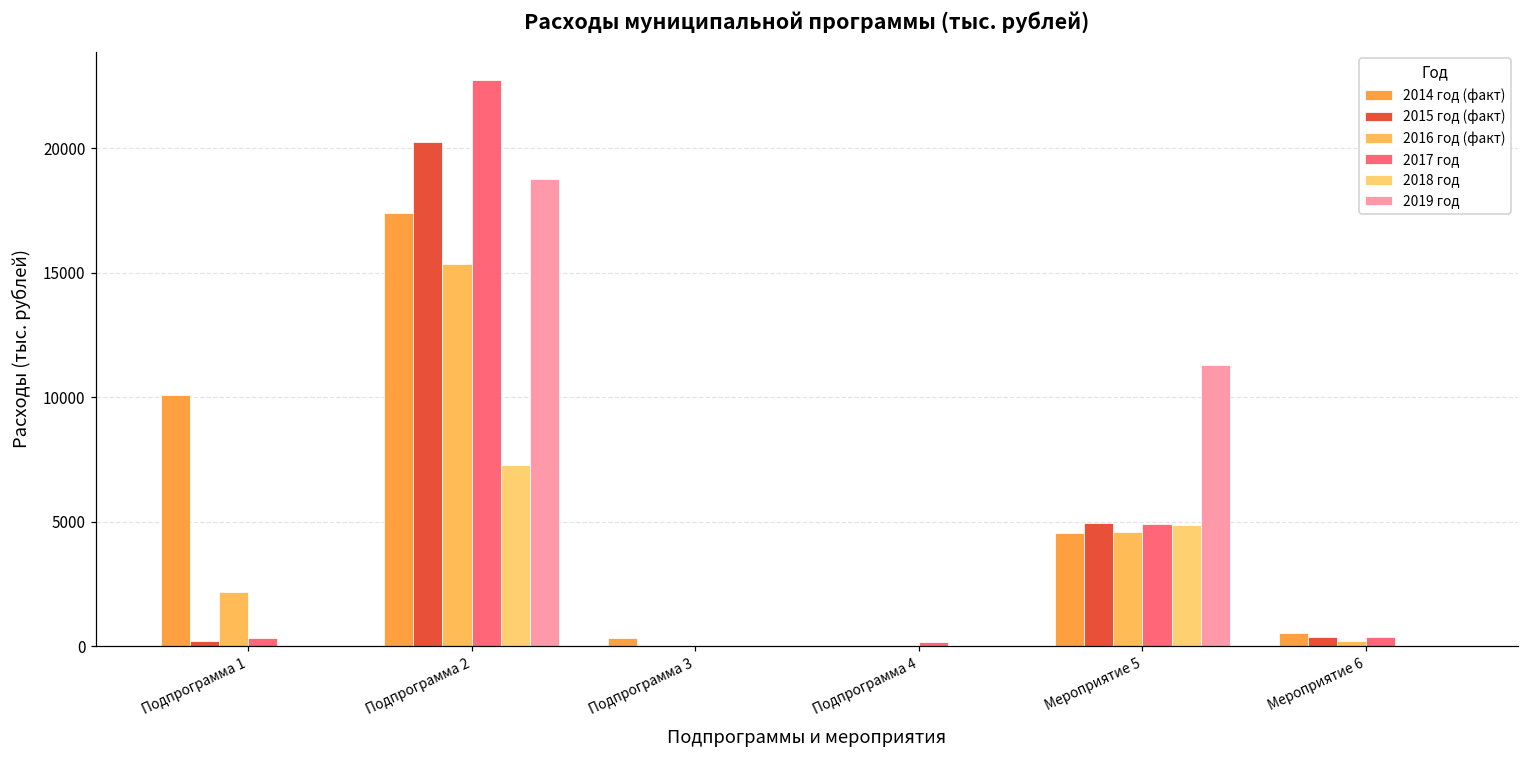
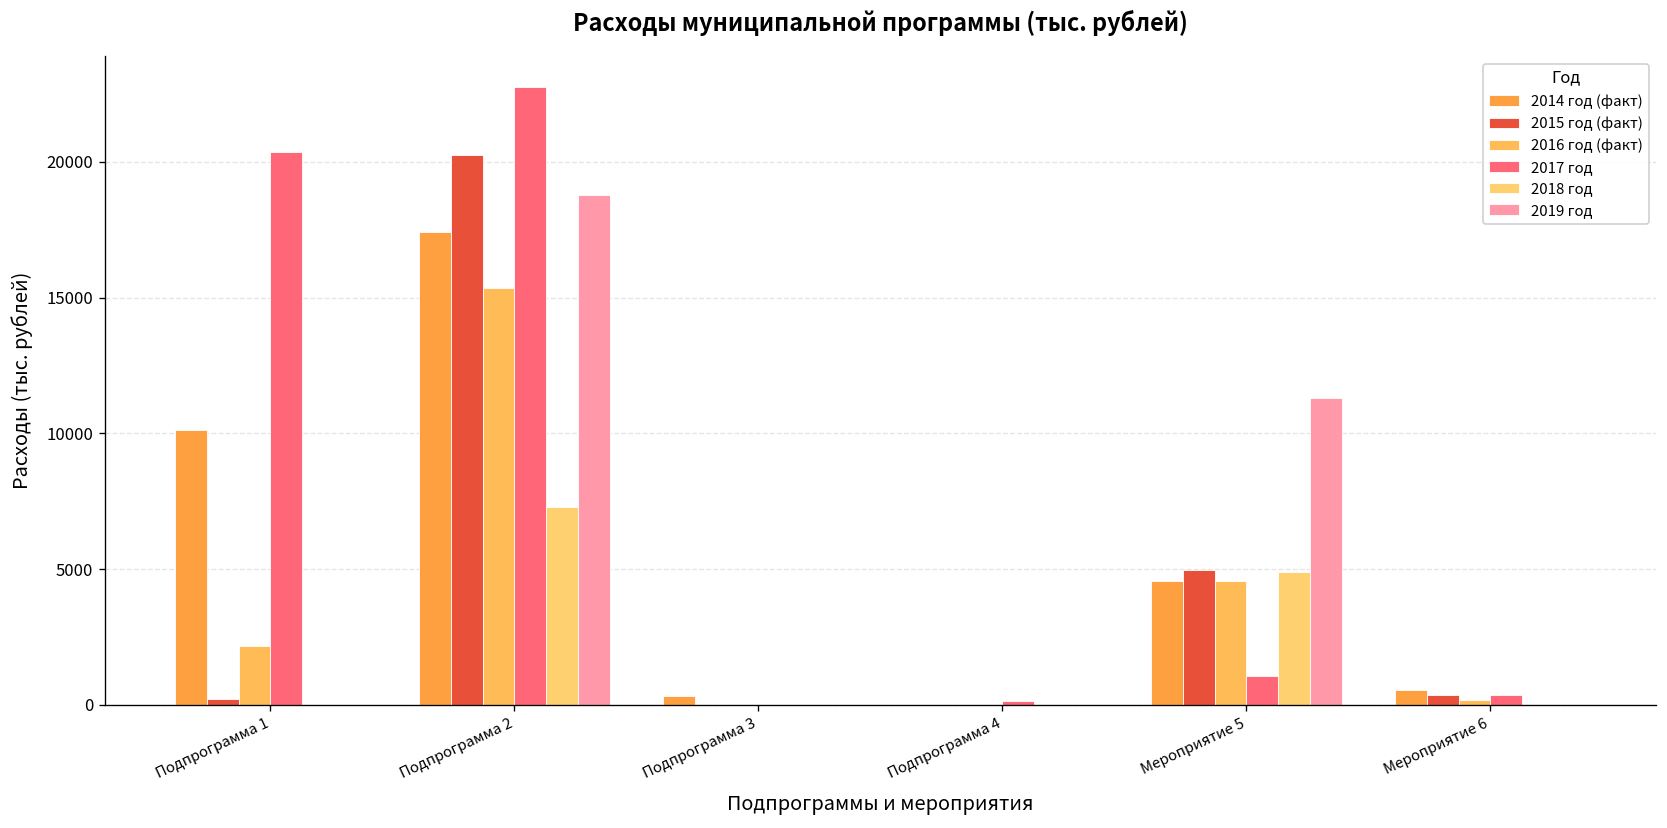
2017 год, Подпрограмма 1: 300 -> 20400
2017 год, Мероприятие 5: 4900 -> 1100
